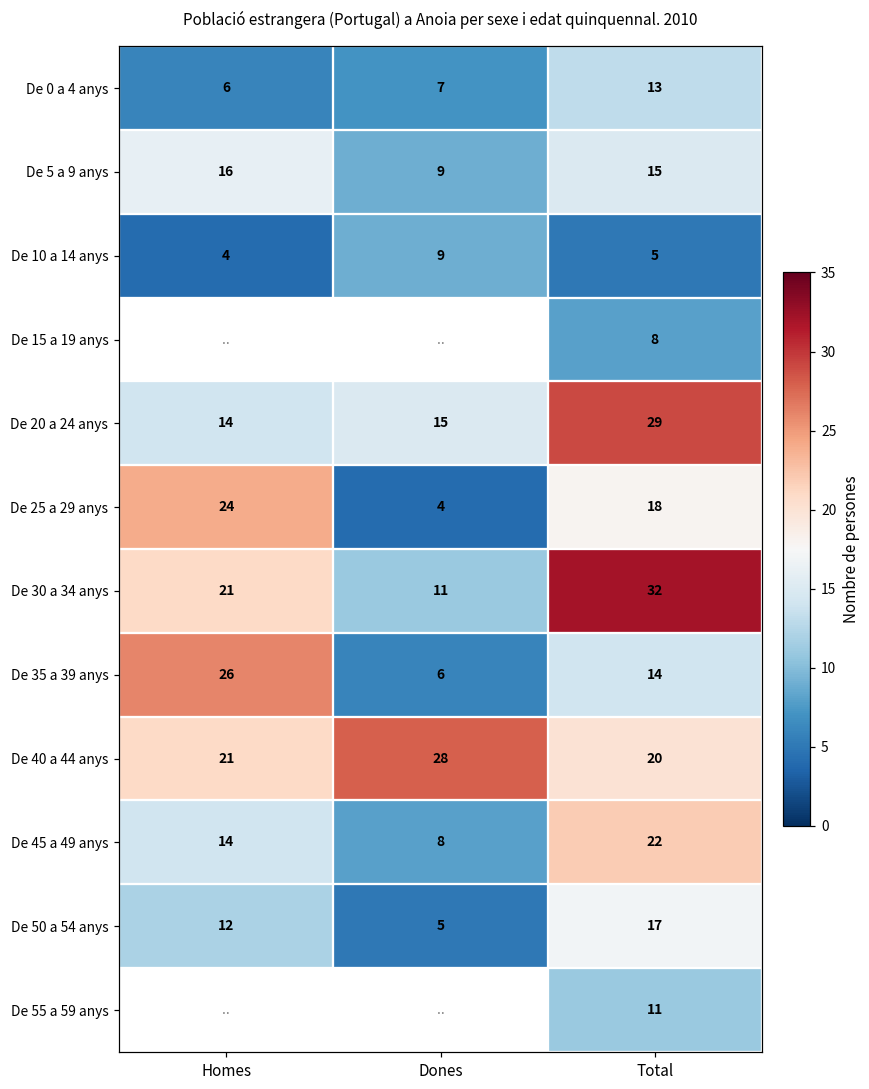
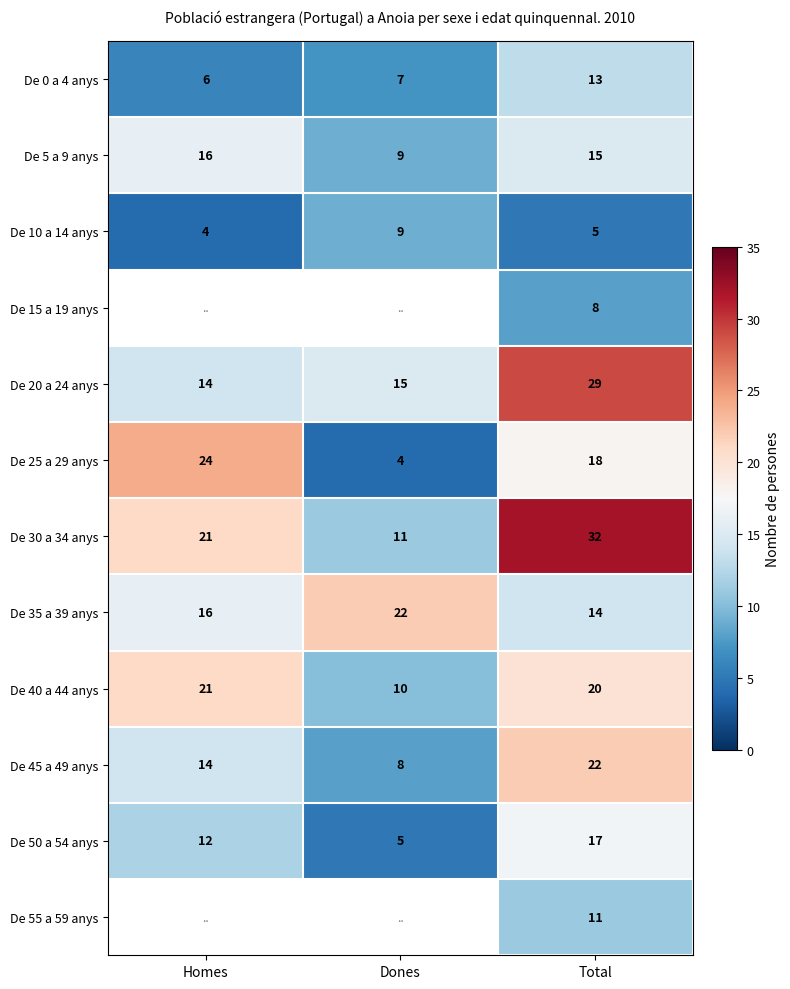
De 35 a 39 anys, Homes: 26 -> 16
De 35 a 39 anys, Dones: 6 -> 22
De 40 a 44 anys, Dones: 28 -> 10
